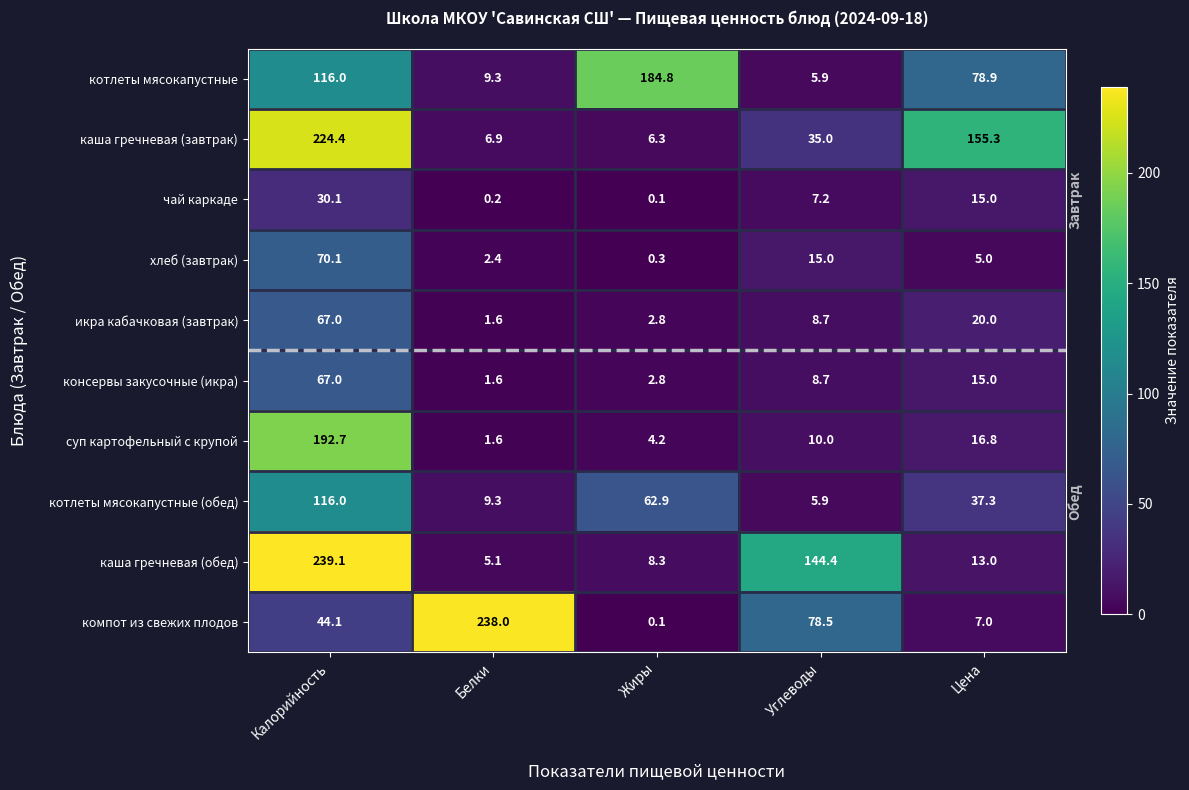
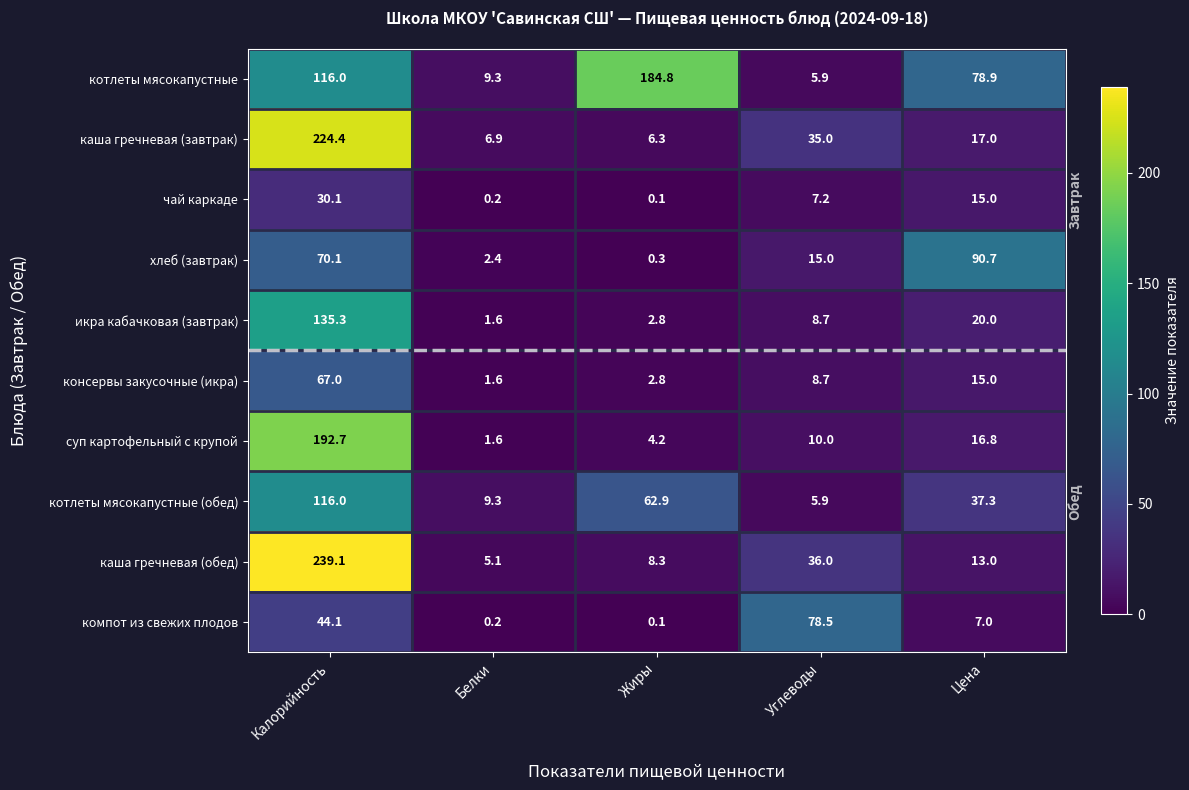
каша гречневая (завтрак), Цена: 155.3 -> 17.0
хлеб (завтрак), Цена: 5.0 -> 90.7
икра кабачковая (завтрак), Калорийность: 67.0 -> 135.3
каша гречневая (обед), Углеводы: 144.4 -> 36.0
компот из свежих плодов, Белки: 238.0 -> 0.2
